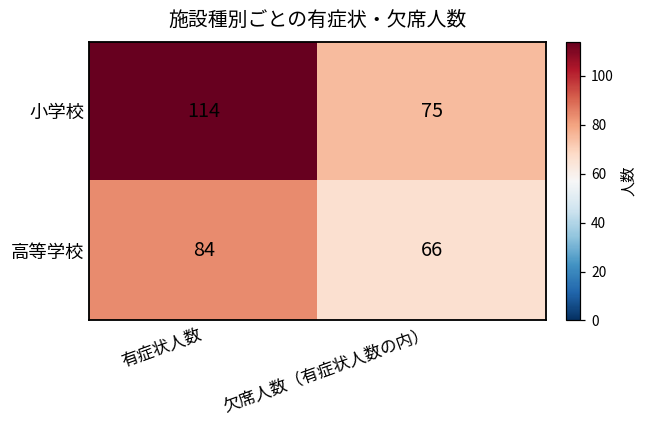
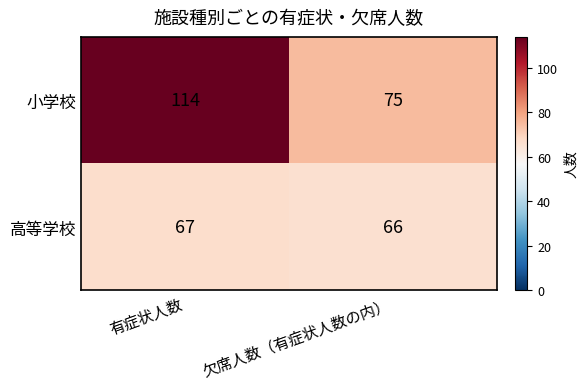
高等学校, 有症状人数: 84 -> 67
